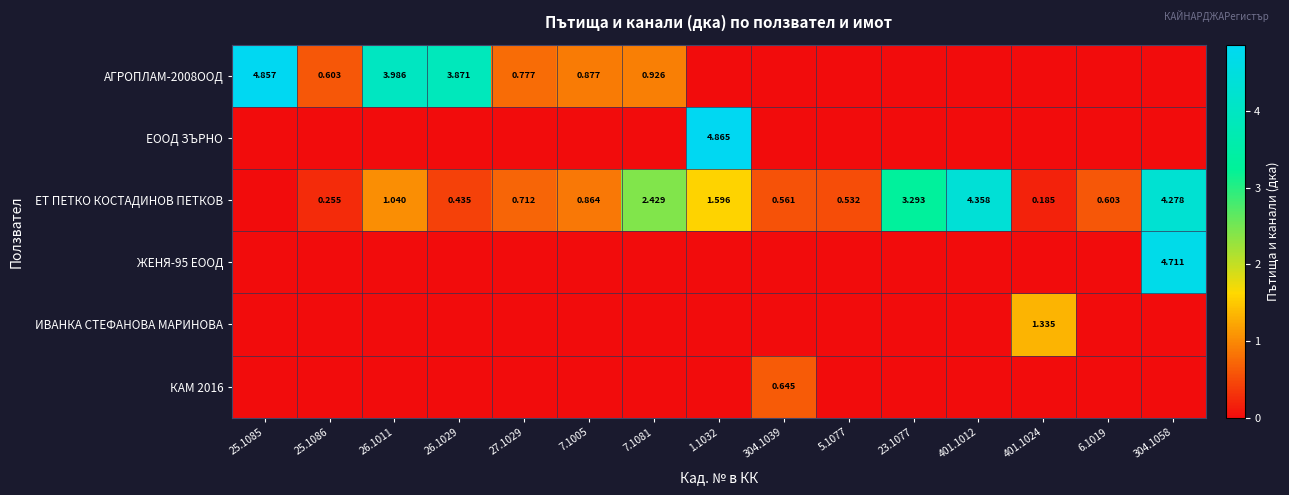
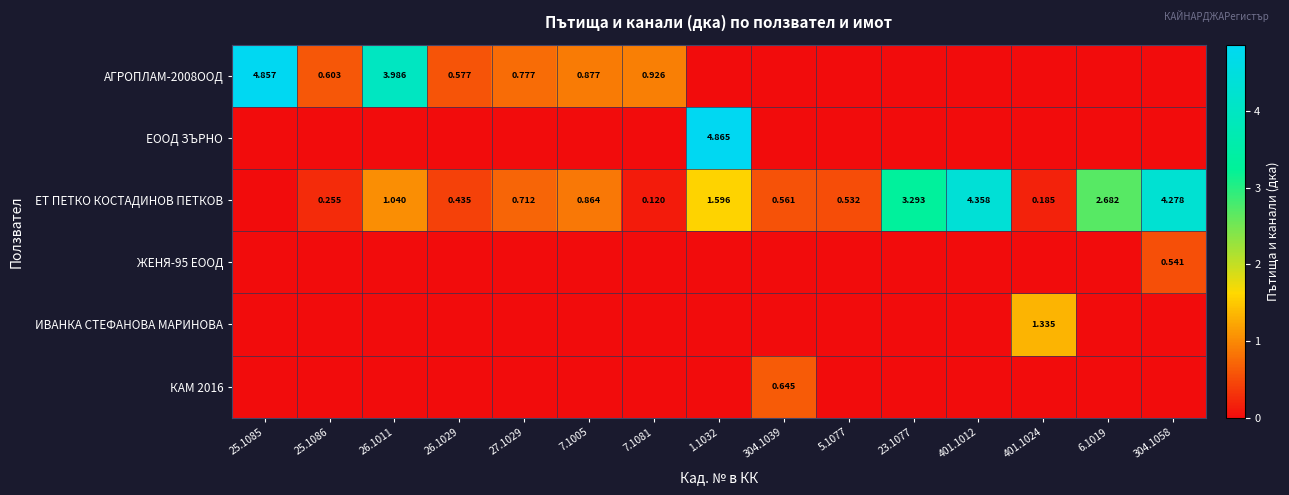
АГРОПЛАМ-2008ООД, 26.1029: 3.871 -> 0.577
ЕТ ПЕТКО КОСТАДИНОВ ПЕТКОВ, 7.1081: 2.429 -> 0.120
ЕТ ПЕТКО КОСТАДИНОВ ПЕТКОВ, 6.1019: 0.603 -> 2.682
ЖЕНЯ-95 ЕООД, 304.1058: 4.711 -> 0.541
